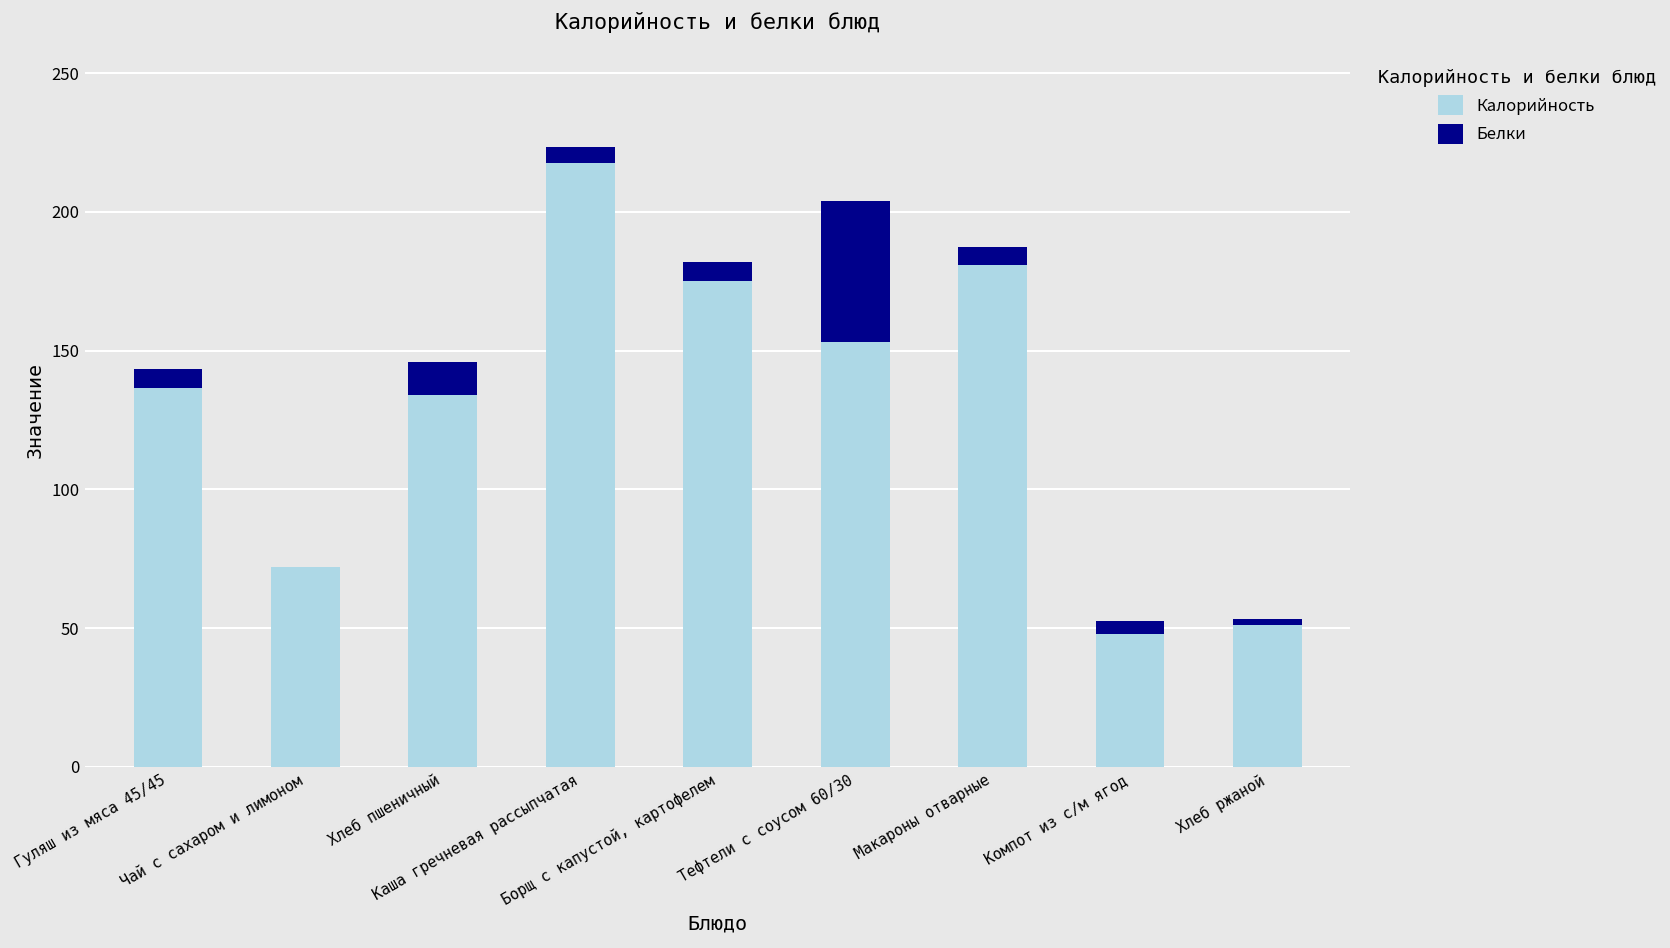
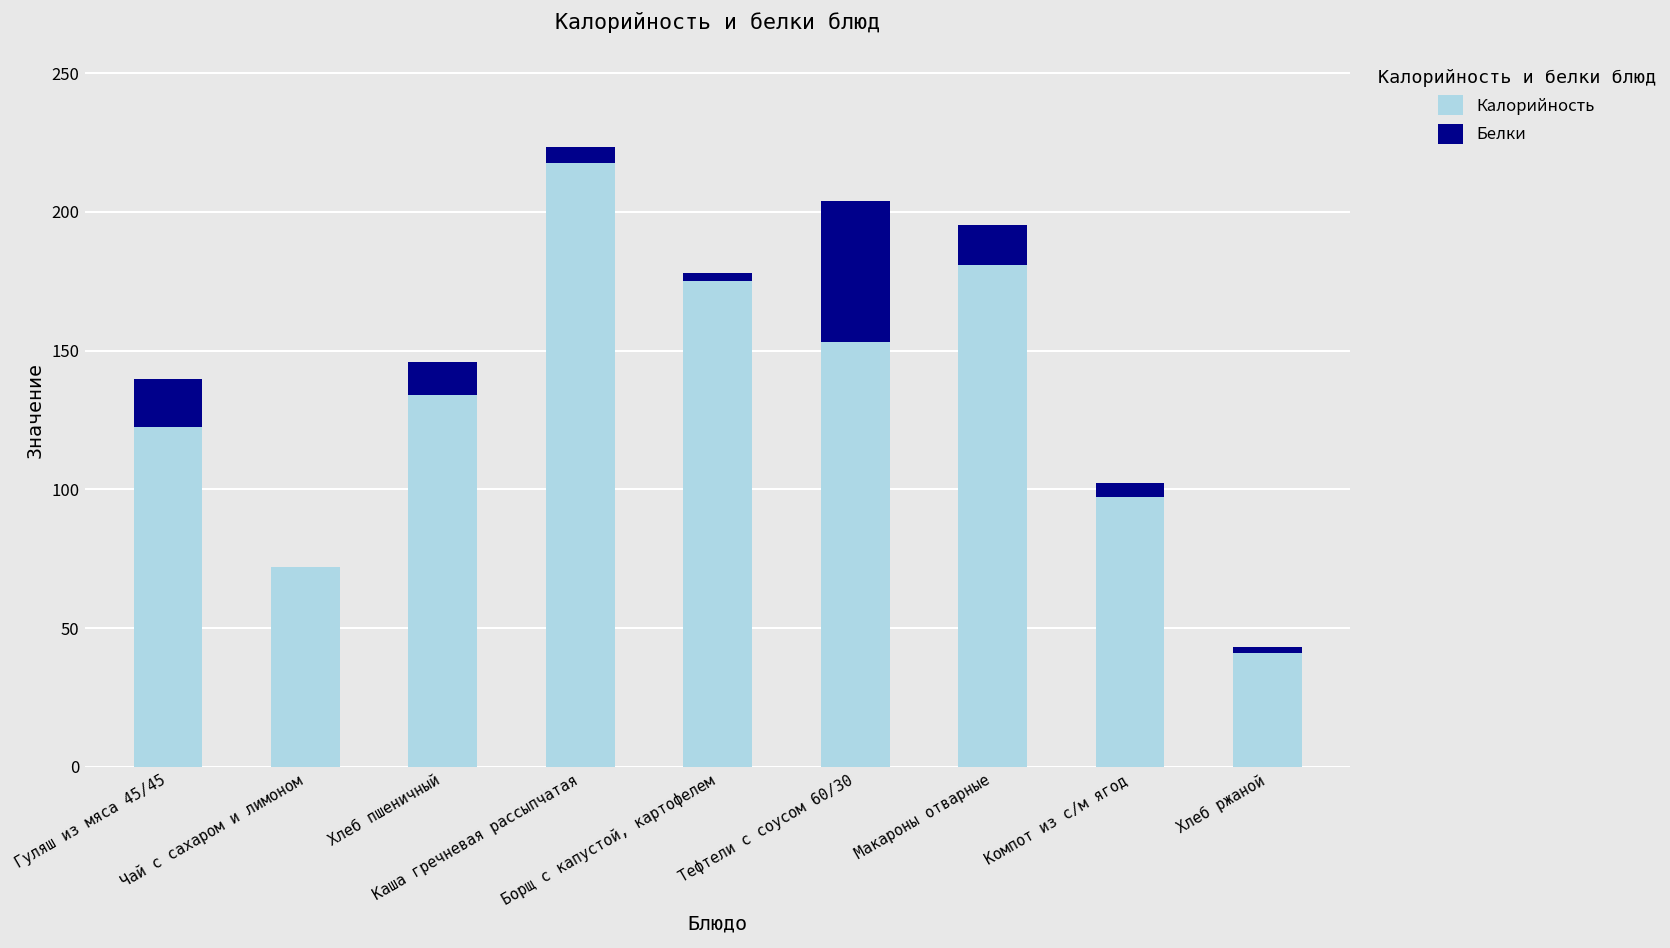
Калорийность, Гуляш из мяса 45/45: 137 -> 123
Белки, Гуляш из мяса 45/45: 7 -> 17
Белки, Борщ с капустой, картофелем: 7 -> 3
Белки, Макароны отварные: 7 -> 14
Калорийность, Компот из с/м ягод: 48 -> 97
Калорийность, Хлеб ржаной: 51 -> 41
